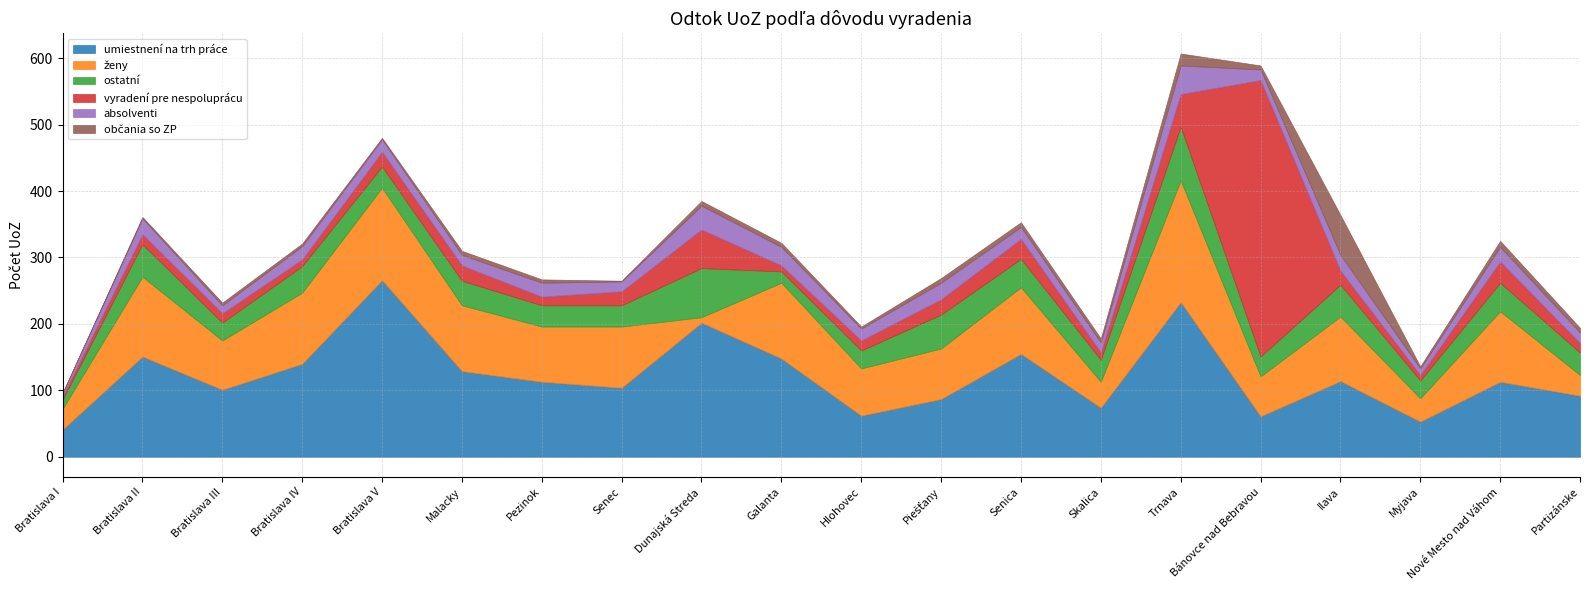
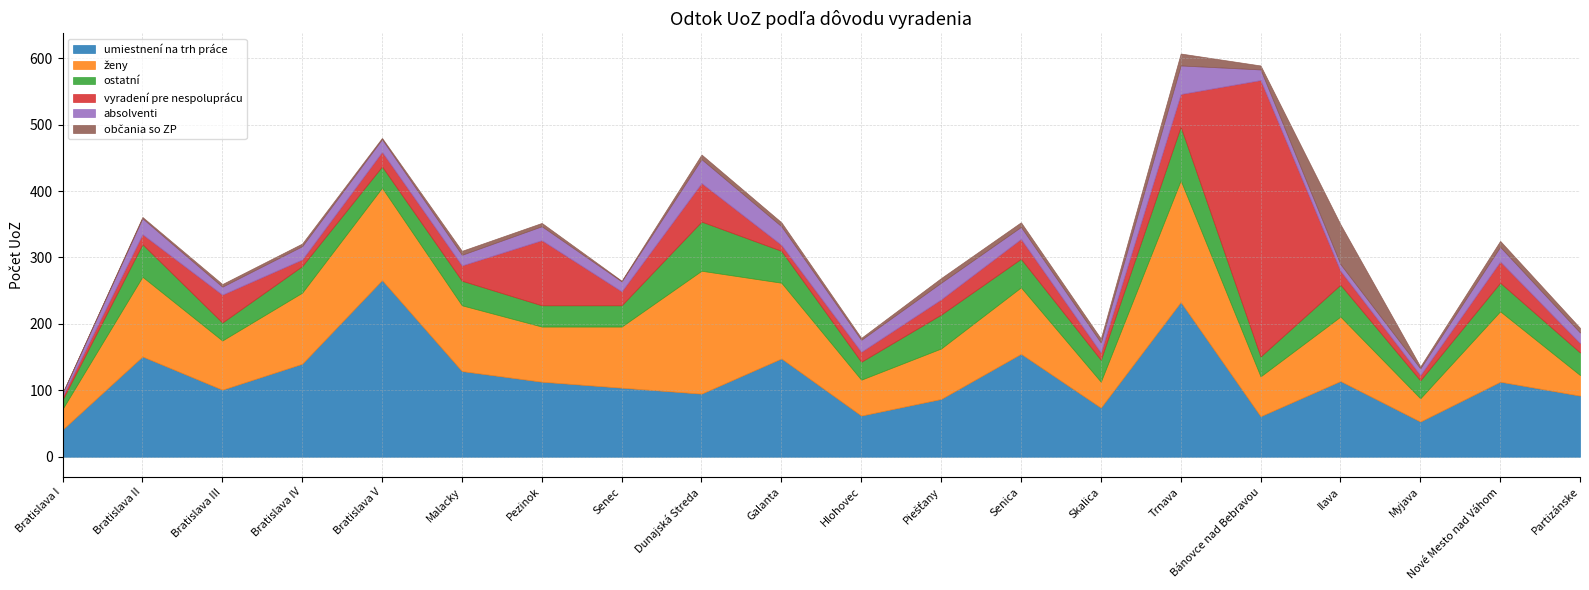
vyradení pre nespoluprácu, Bratislava III: 10 -> 40
vyradení pre nespoluprácu, Pezinok: 10 -> 100
umiestnení na trh práce, Dunajská Streda: 200 -> 100
ženy, Dunajská Streda: 10 -> 190
ostatní, Galanta: 20 -> 50
ženy, Hlohovec: 70 -> 50
absolventi, Ilava: 20 -> 10
